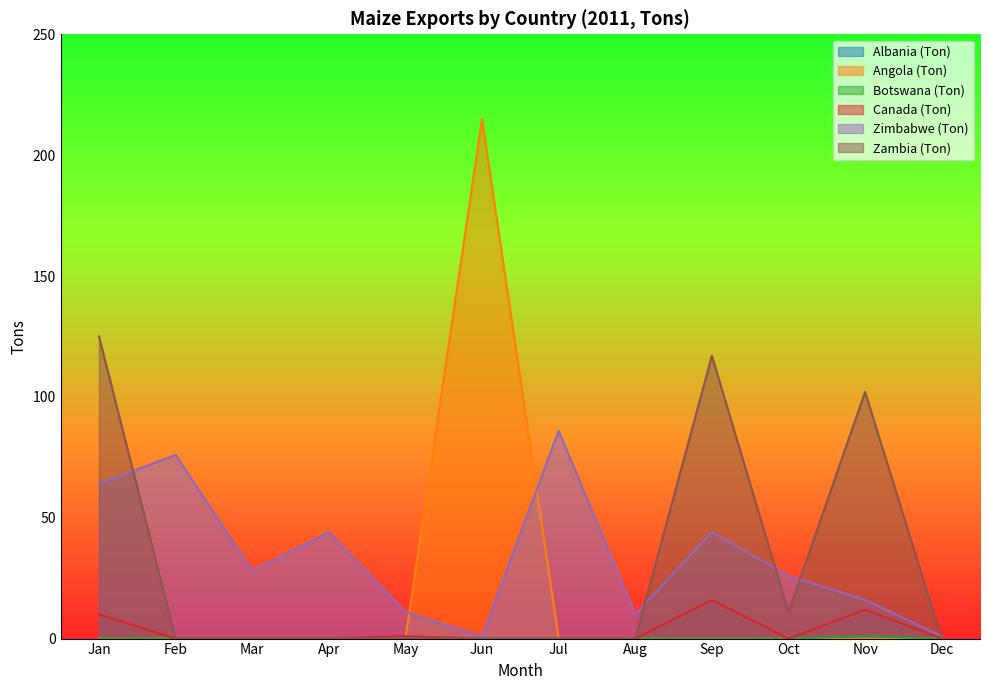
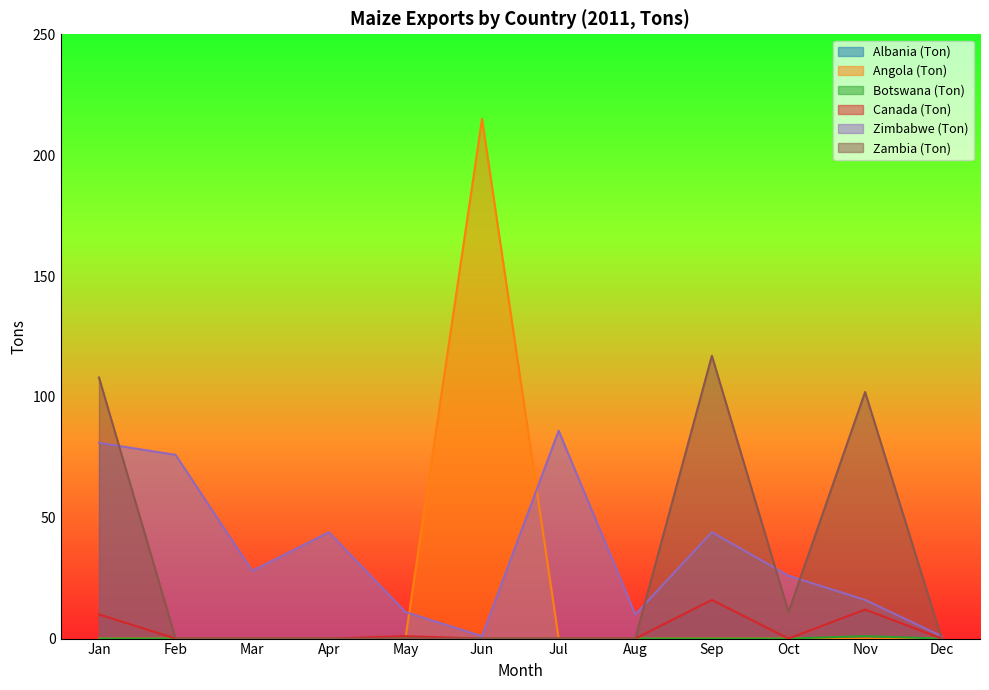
Zimbabwe (Ton), Jan: 64 -> 81
Zambia (Ton), Jan: 125 -> 108
